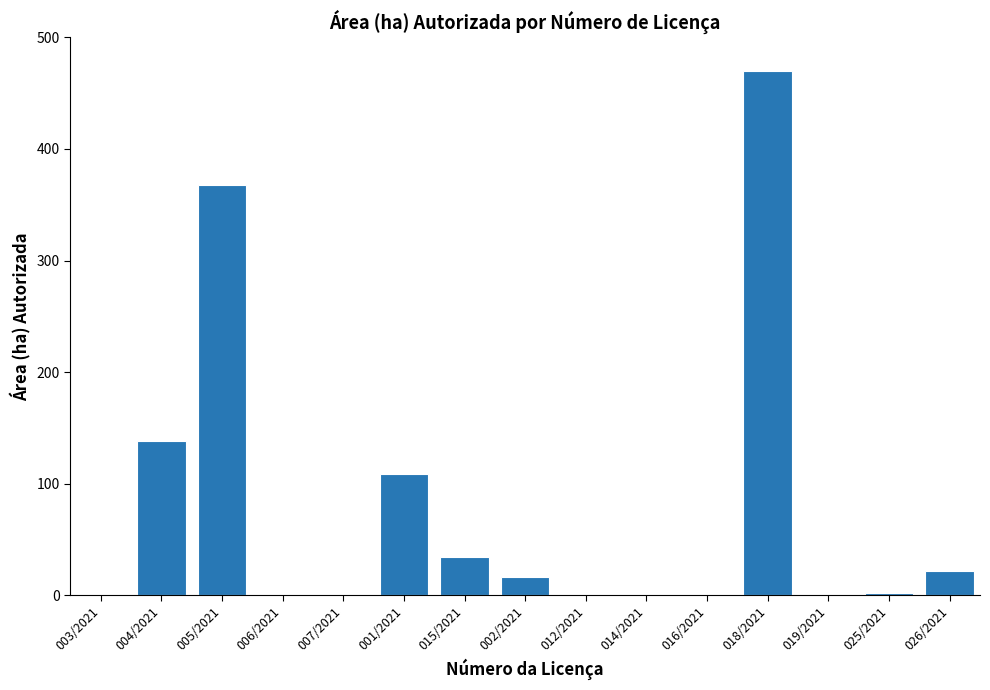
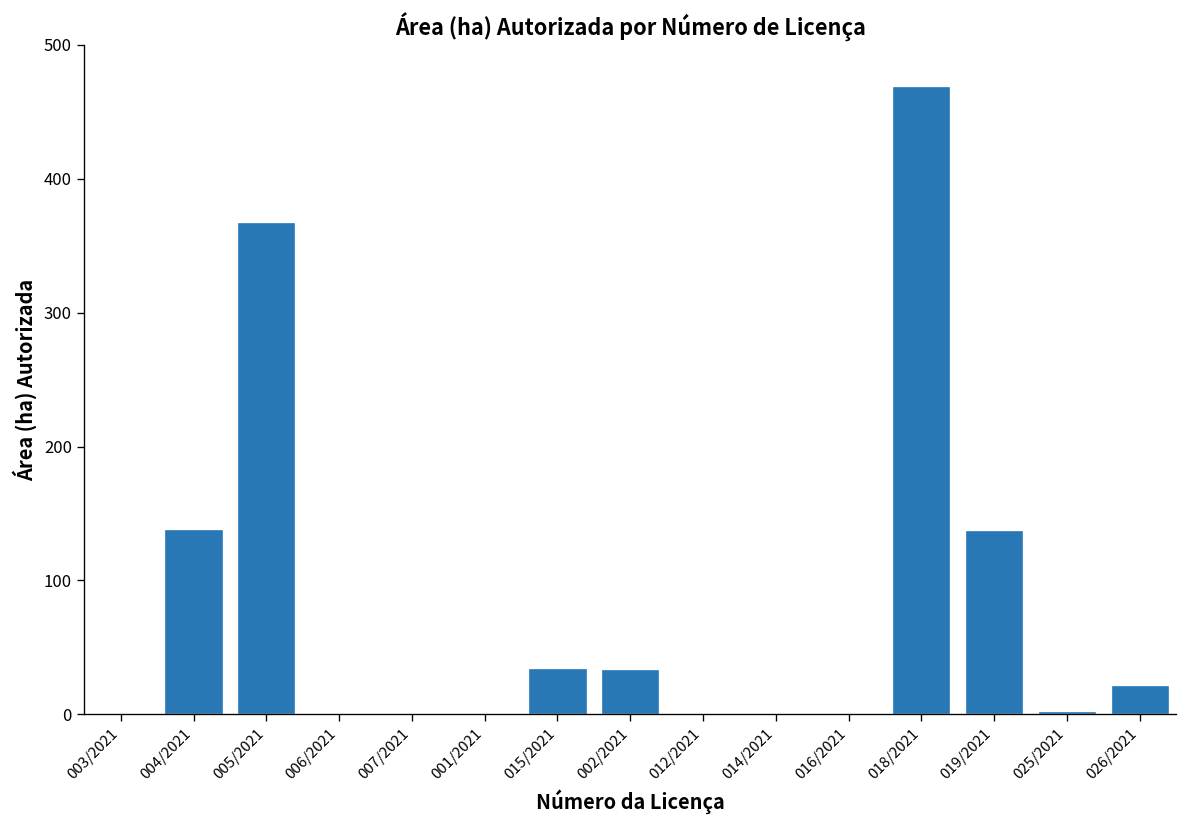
001/2021: 109 -> 0
002/2021: 16 -> 34
019/2021: 0 -> 138
